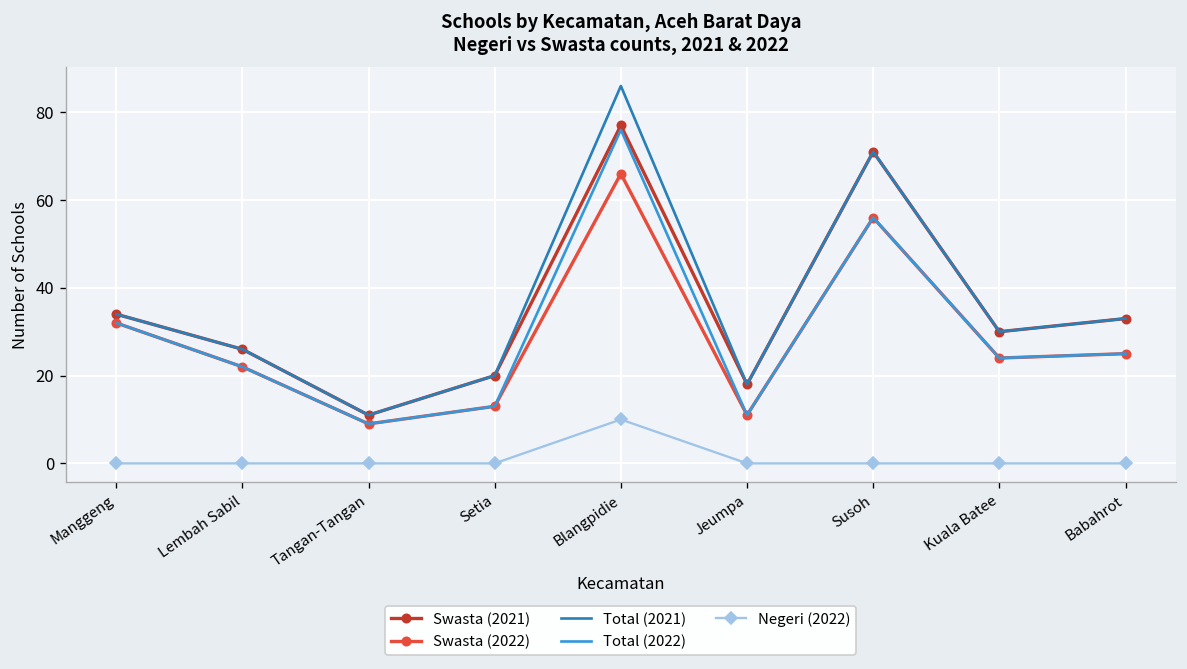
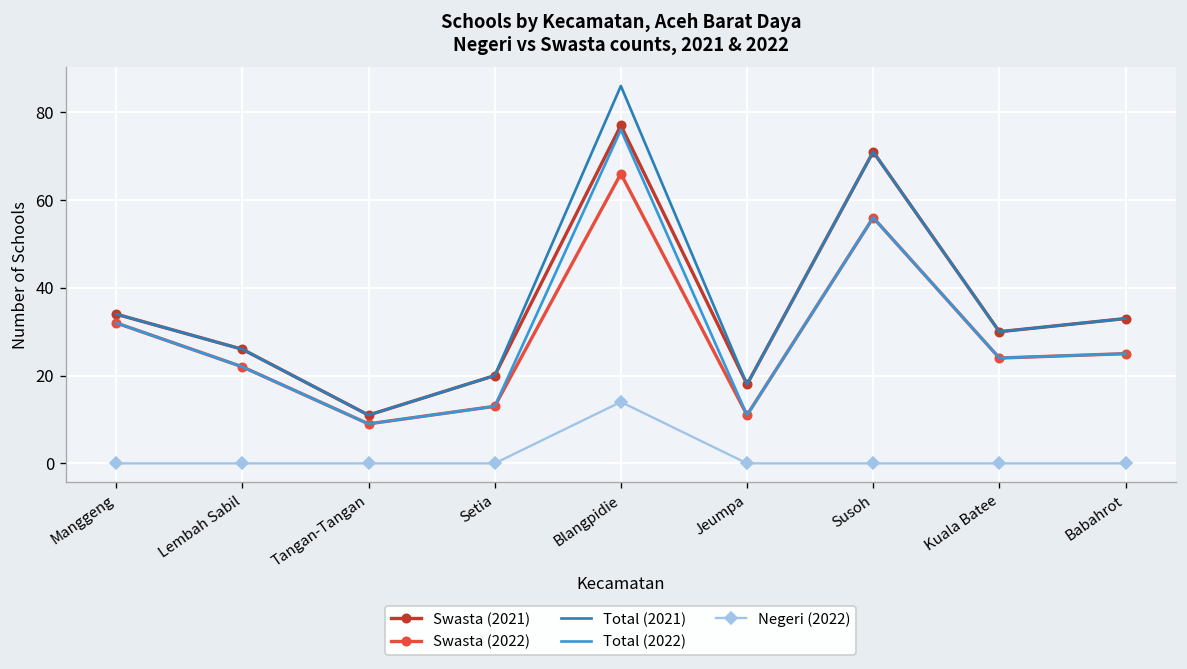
Negeri (2022), Blangpidie: 10 -> 14
